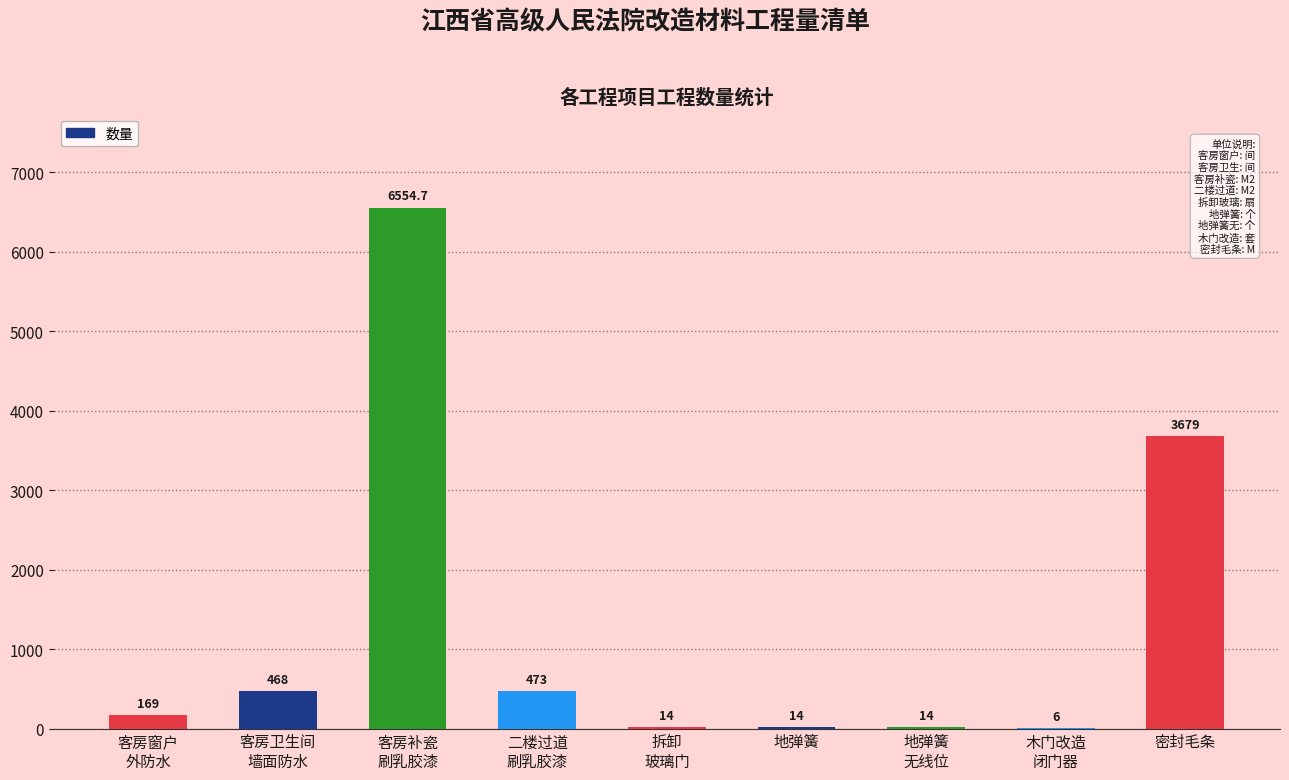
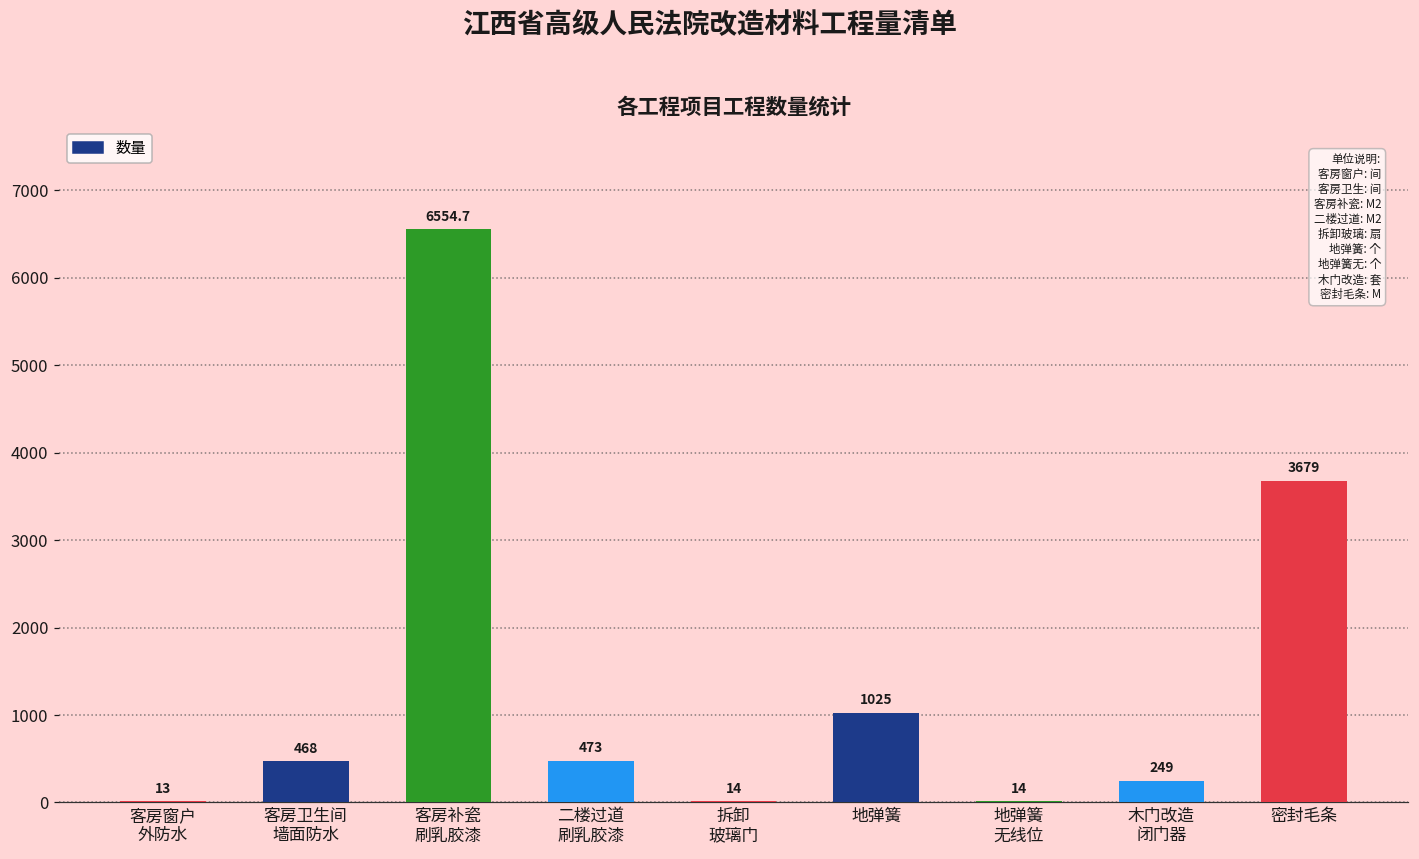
客房窗户 外防水: 169 -> 13
地弹簧: 14 -> 1025
木门改造 闭门器: 6 -> 249
